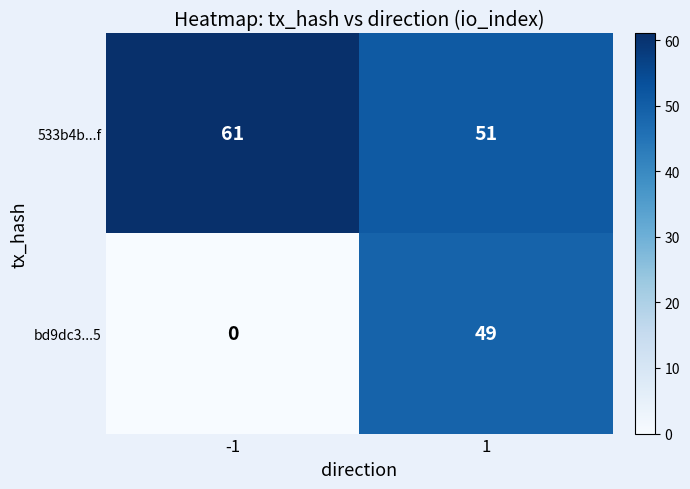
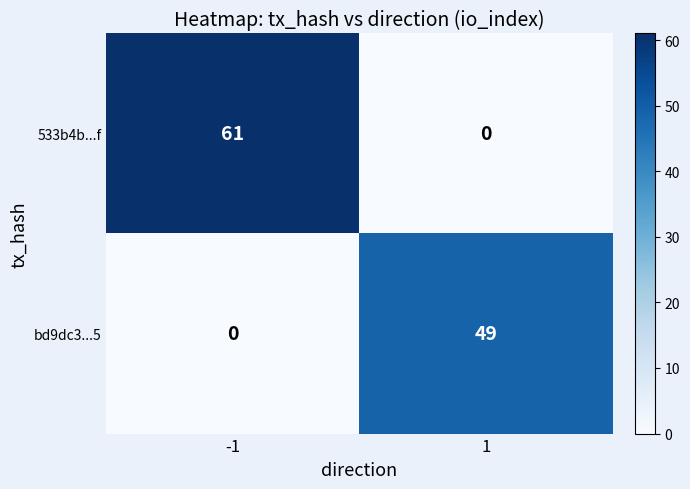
533b4b...f, 1: 51 -> 0
